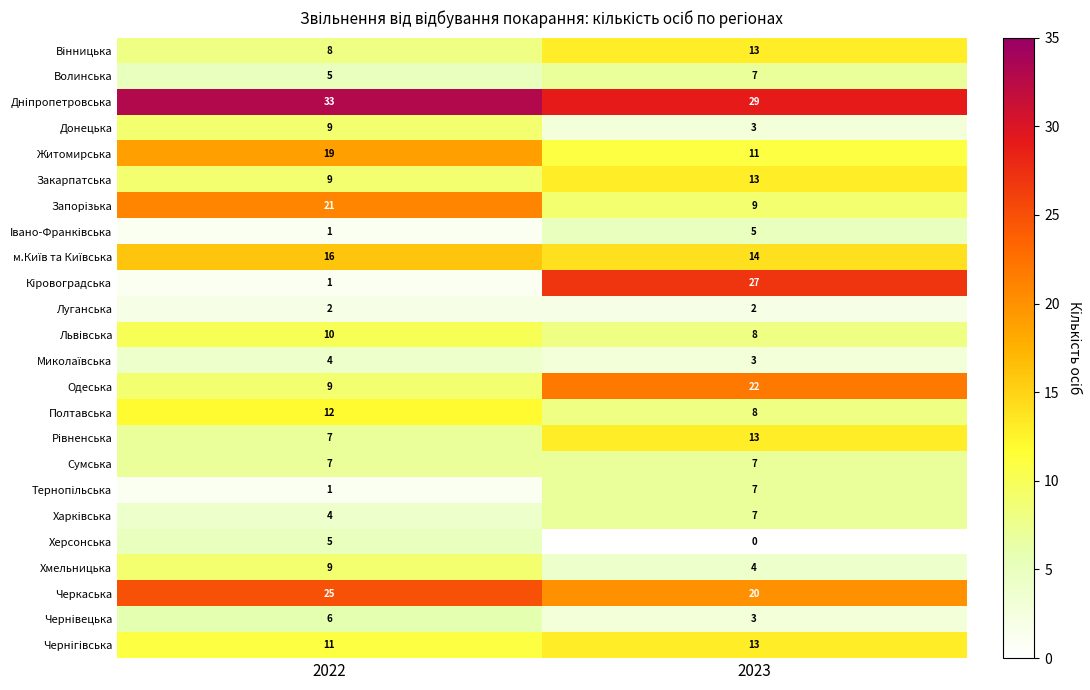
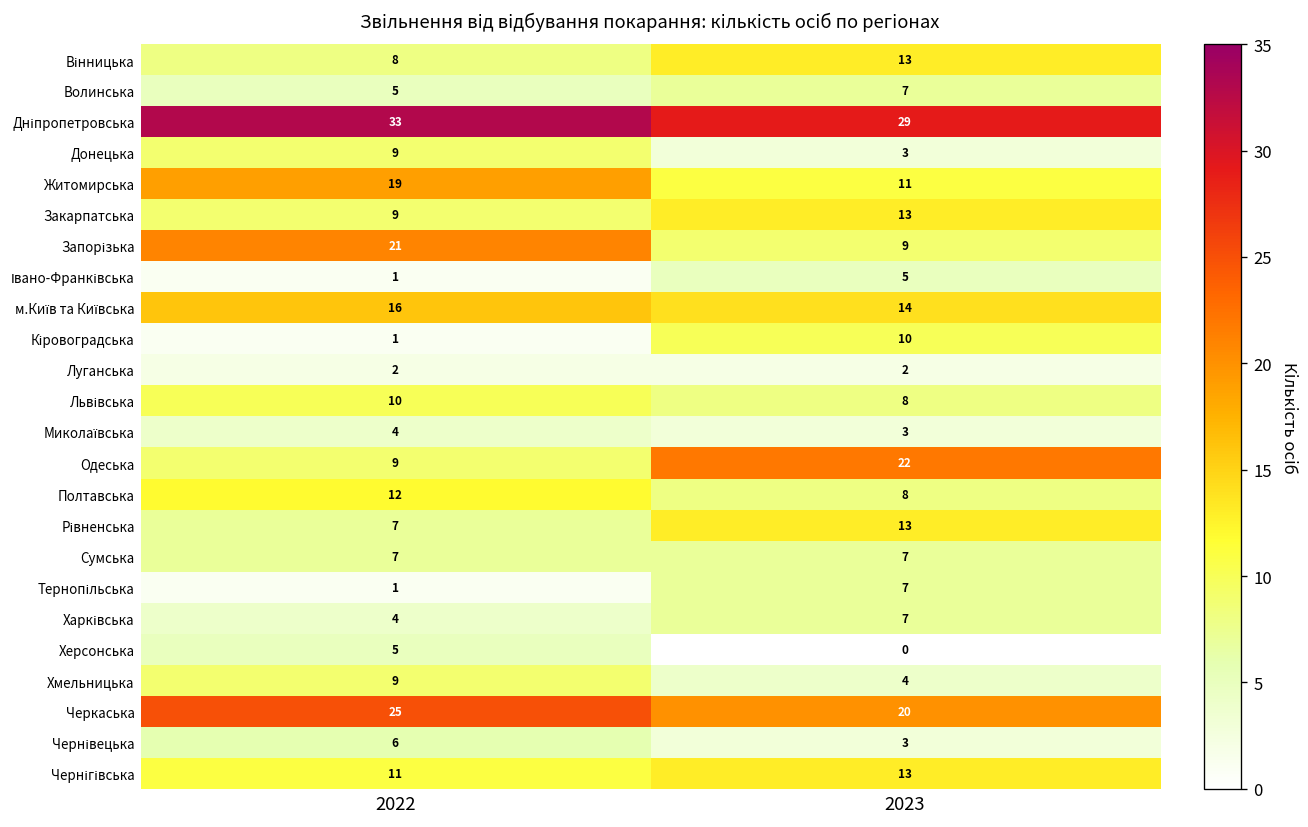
Кіровоградська, 2023: 27 -> 10
